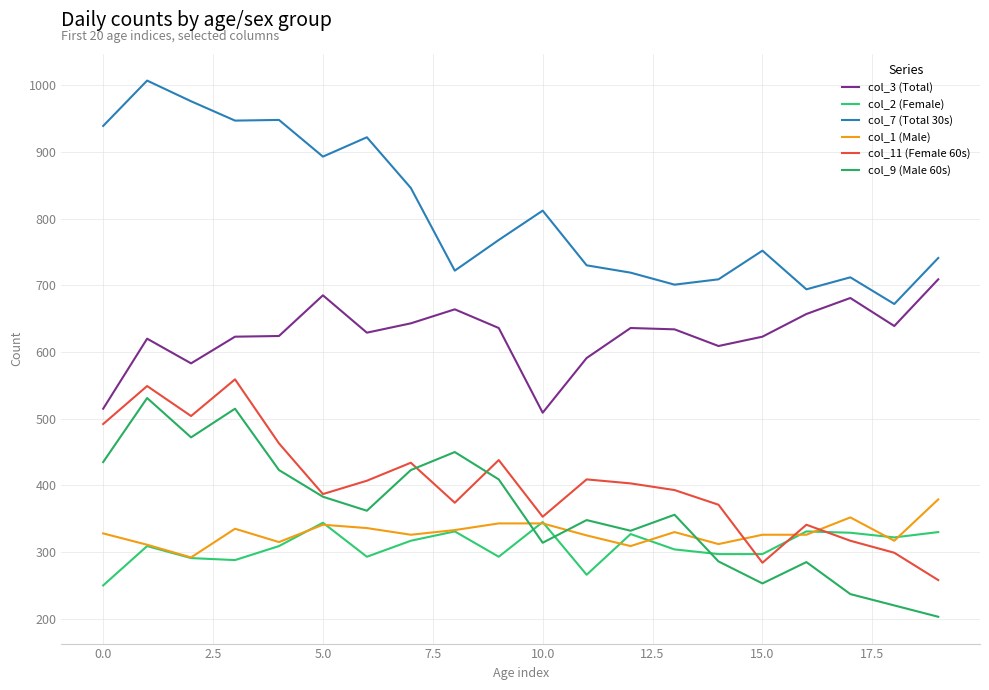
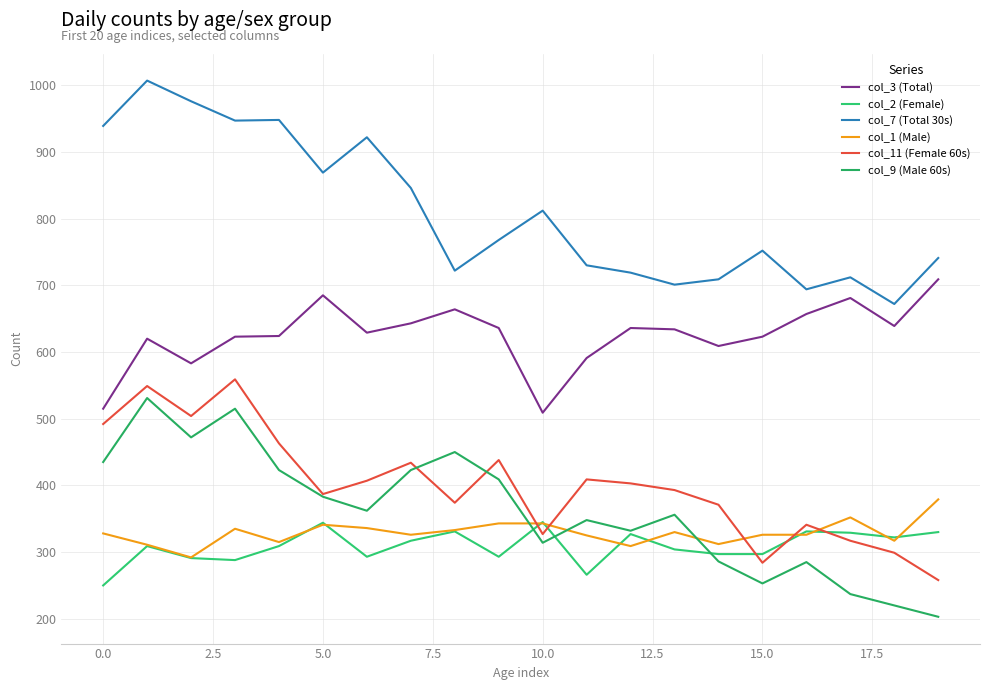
col_7 (Total 30s), 5.0: 890 -> 870
col_11 (Female 60s), 10.0: 350 -> 330
